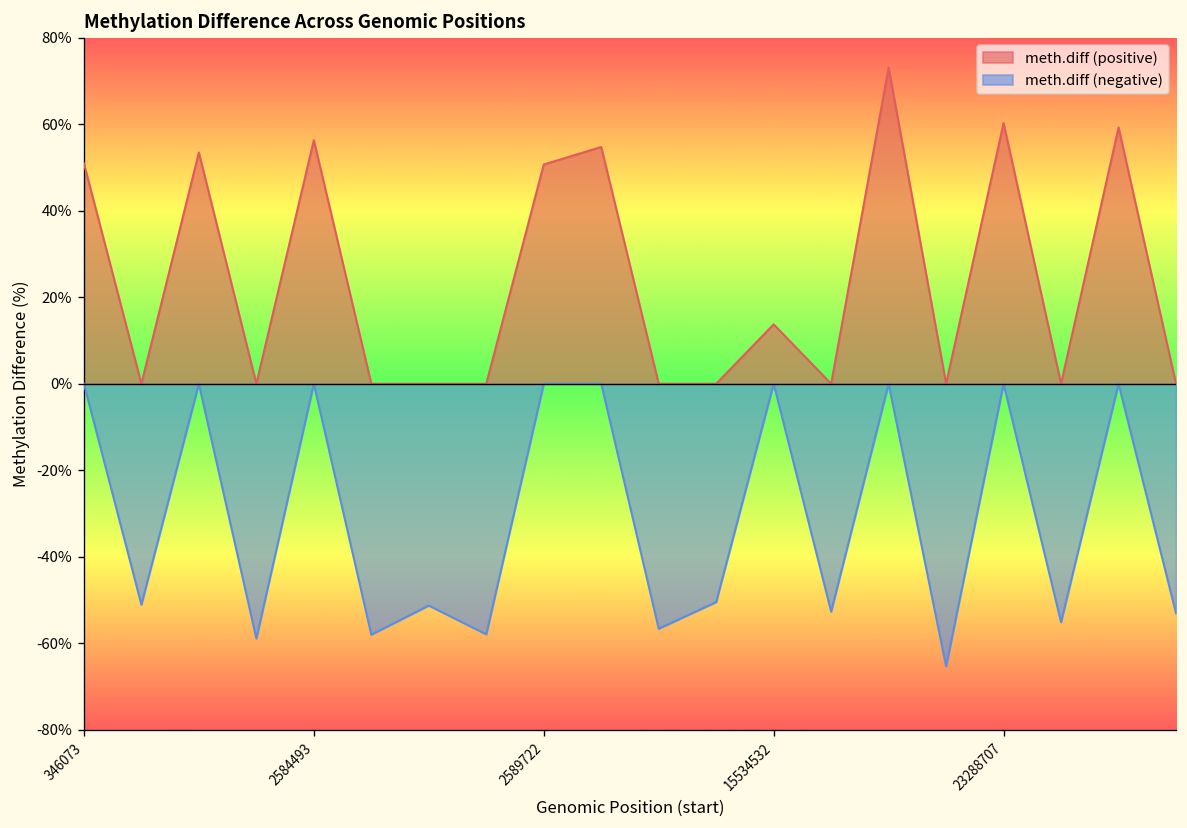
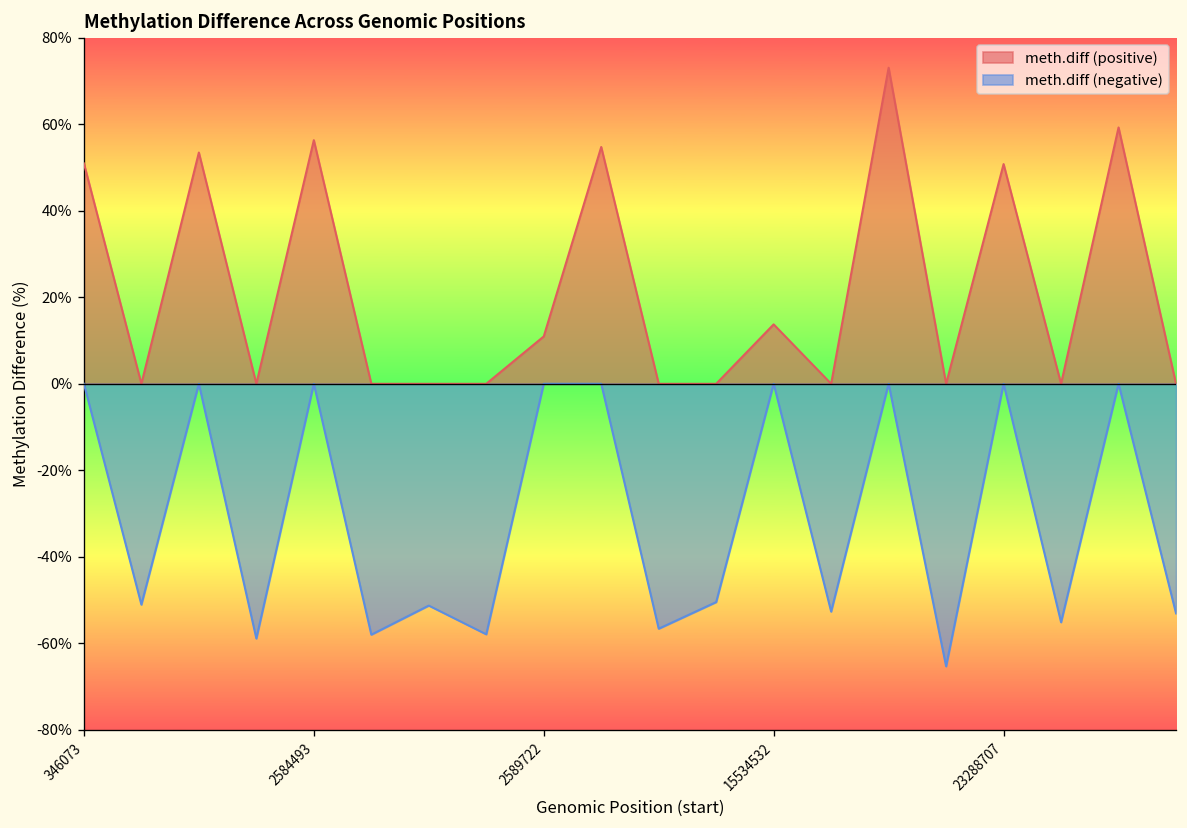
meth.diff (positive), 2589722: 51% -> 11%
meth.diff (positive), 23288707: 60% -> 51%
